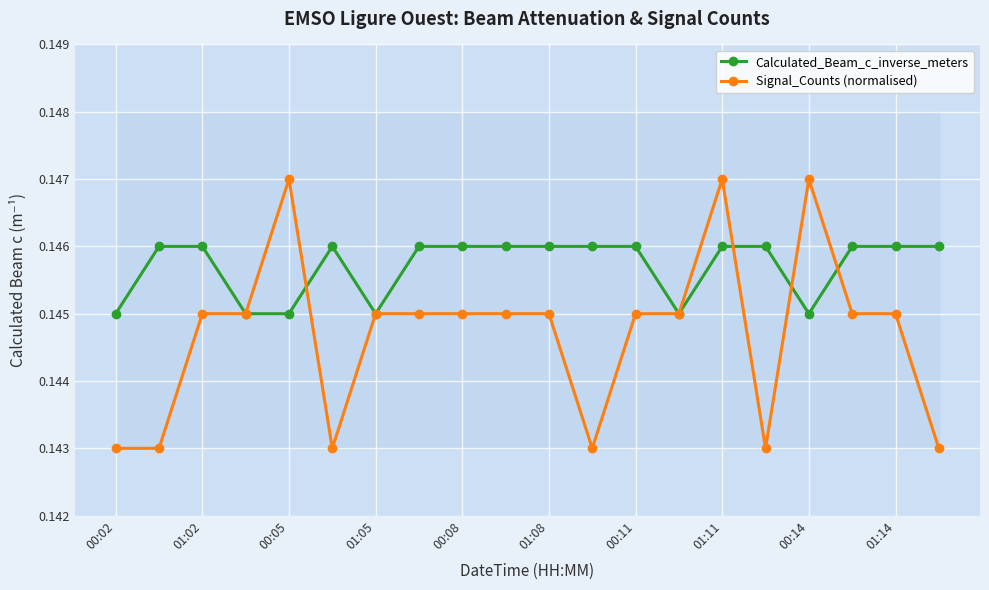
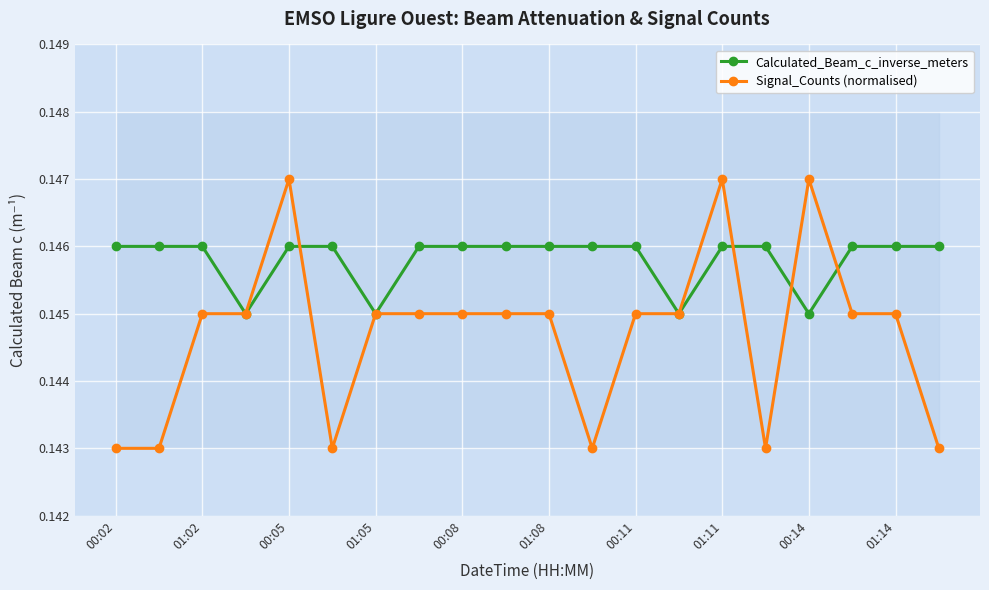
Calculated_Beam_c_inverse_meters, 00:02: 0.145 -> 0.146
Calculated_Beam_c_inverse_meters, 00:05: 0.145 -> 0.146
